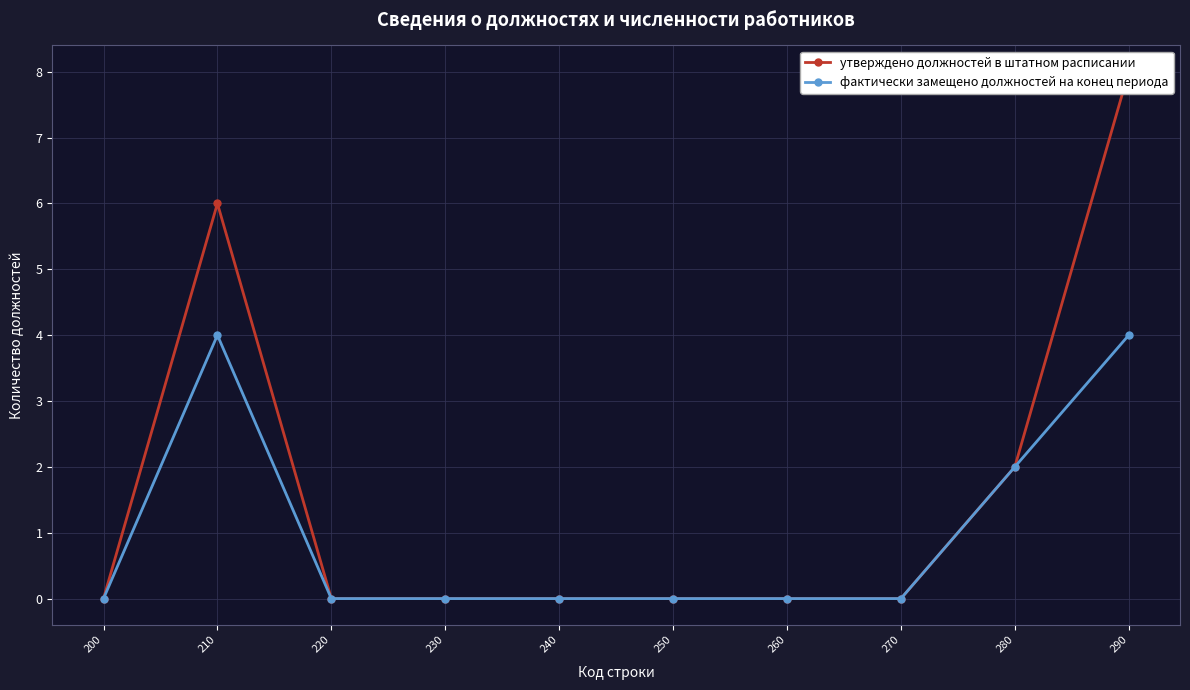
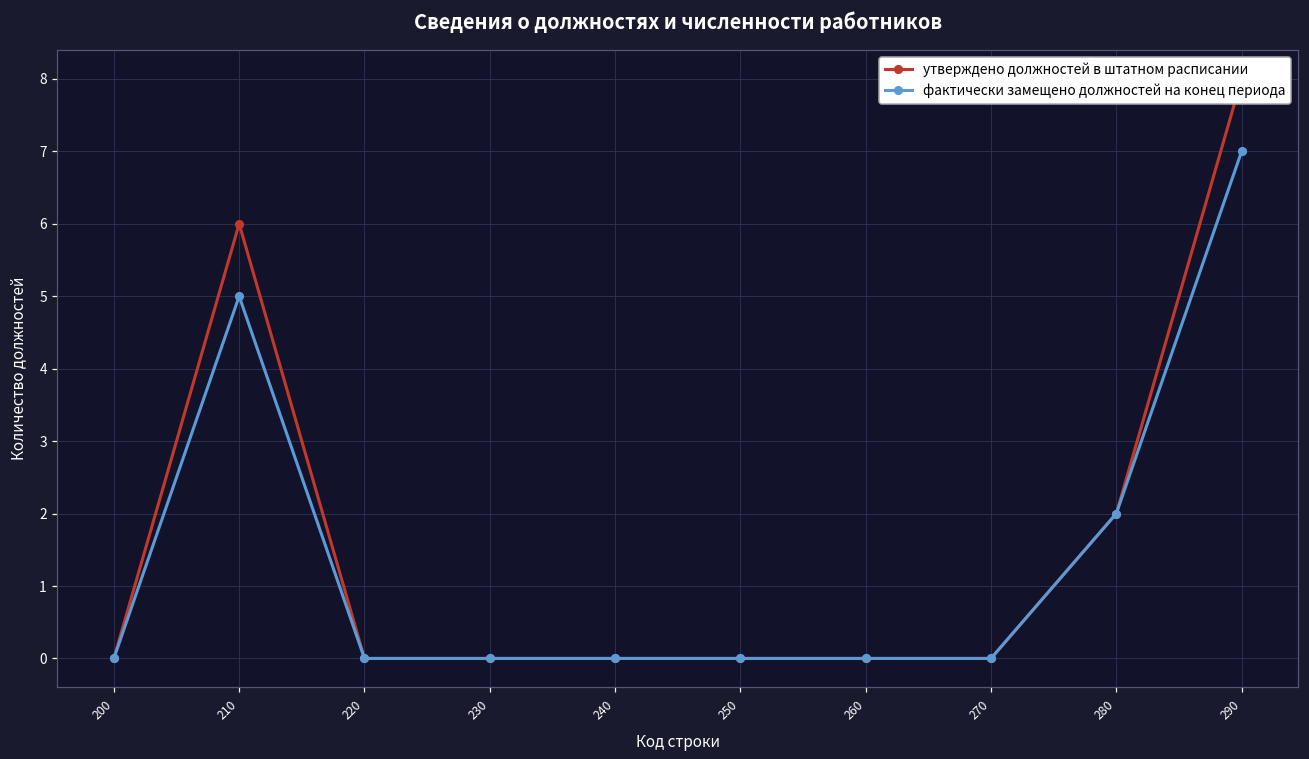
фактически замещено должностей на конец периода, 210: 4 -> 5
фактически замещено должностей на конец периода, 290: 4 -> 7
